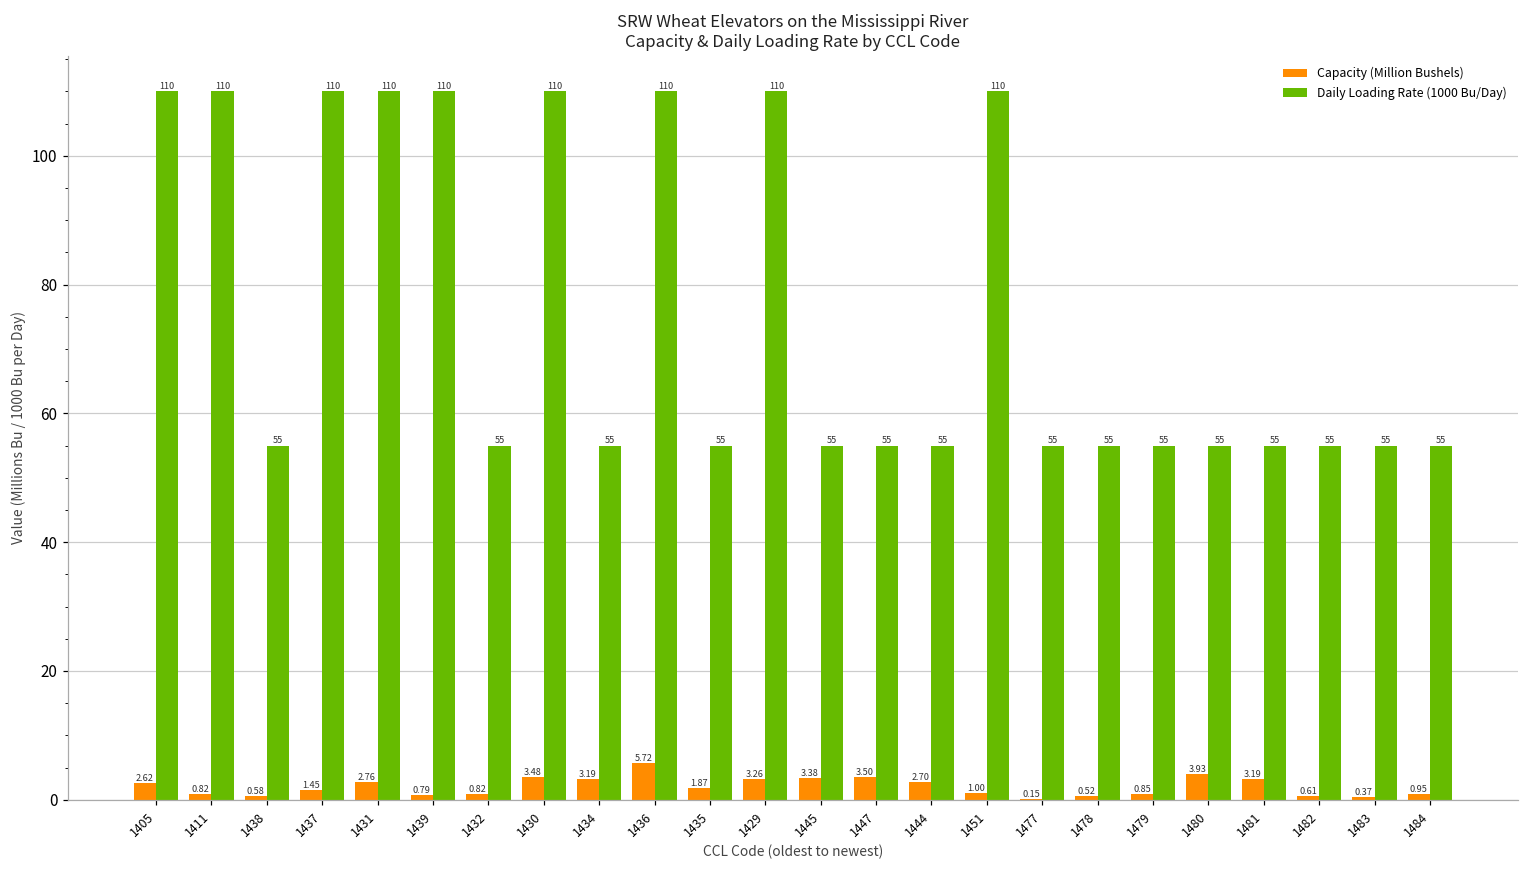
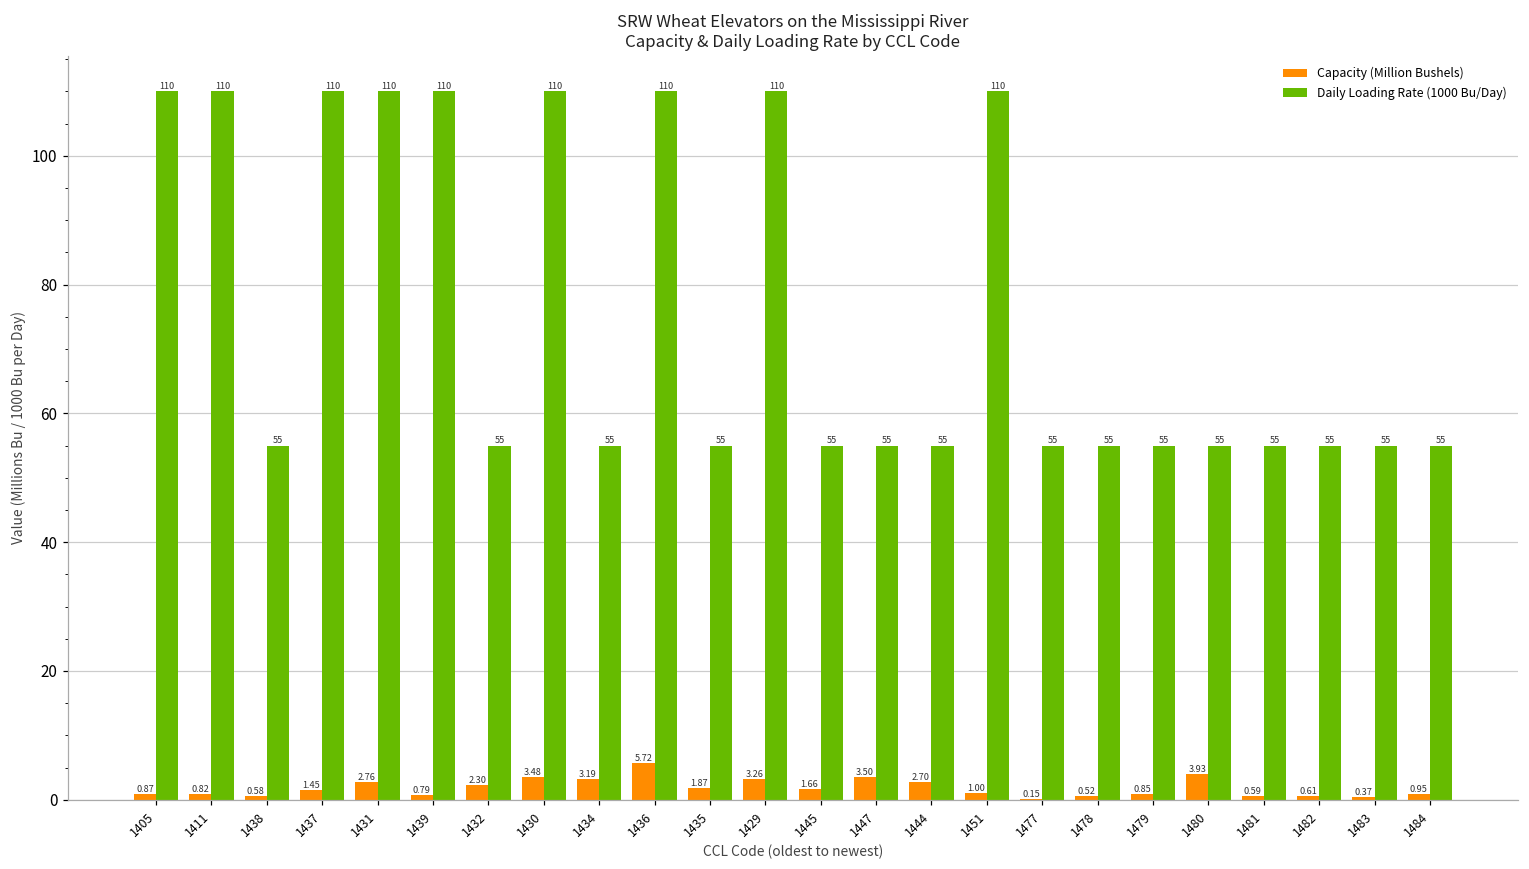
Capacity (Million Bushels), 1405: 2.62 -> 0.87
Capacity (Million Bushels), 1432: 0.82 -> 2.30
Capacity (Million Bushels), 1445: 3.38 -> 1.66
Capacity (Million Bushels), 1481: 3.19 -> 0.59
